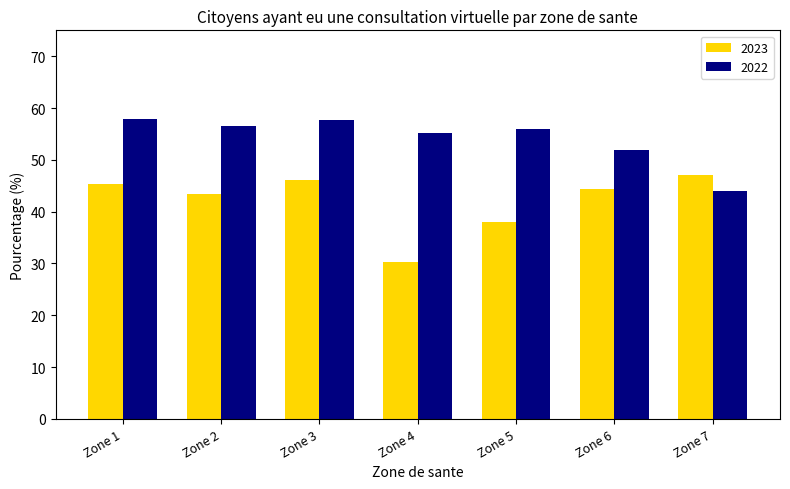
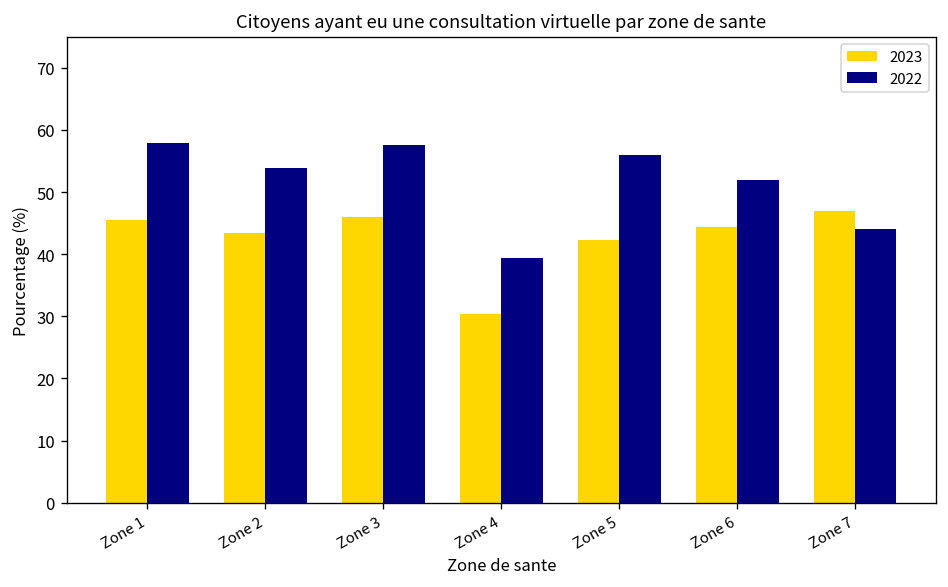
2022, Zone 2: 57 -> 54
2022, Zone 4: 55 -> 39
2023, Zone 5: 38 -> 42
